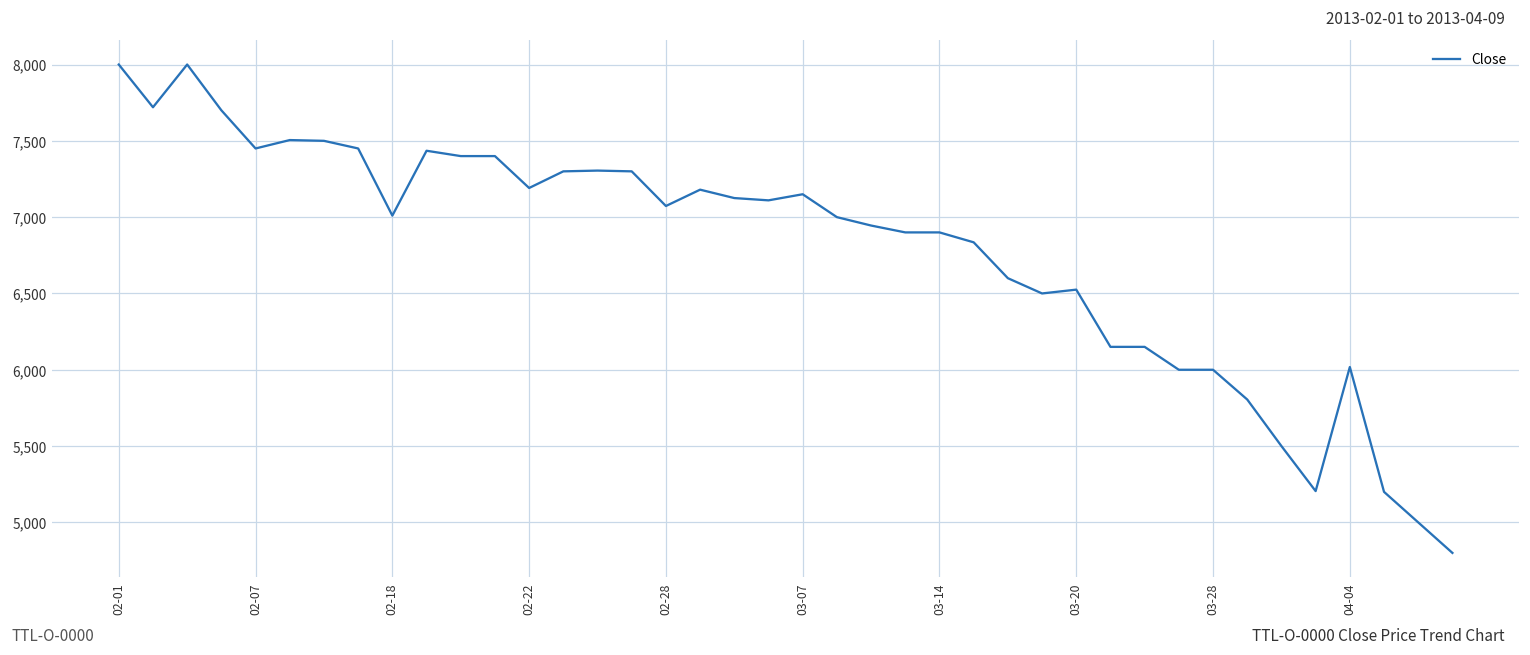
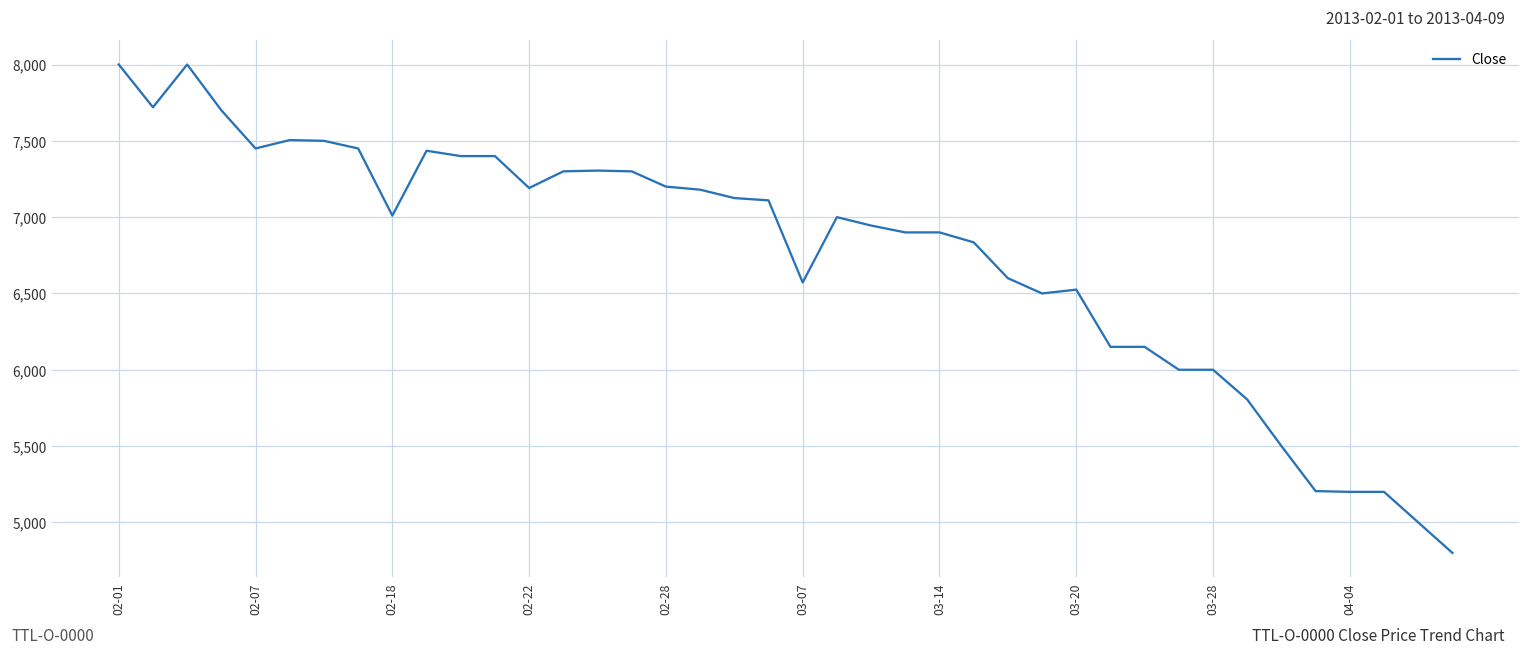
02-28: 7,070 -> 7,200
03-07: 7,150 -> 6,570
04-04: 6,020 -> 5,200
